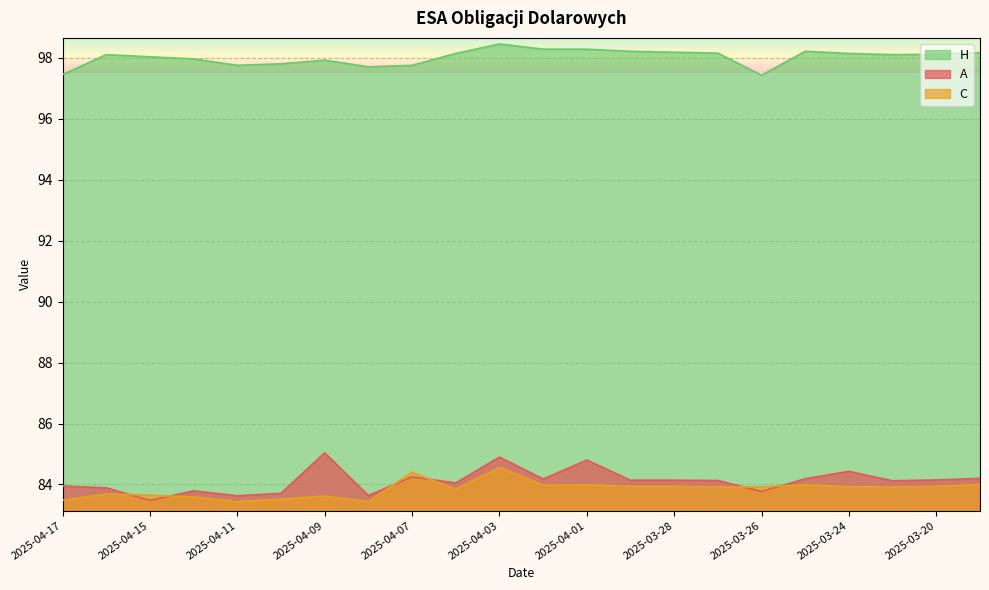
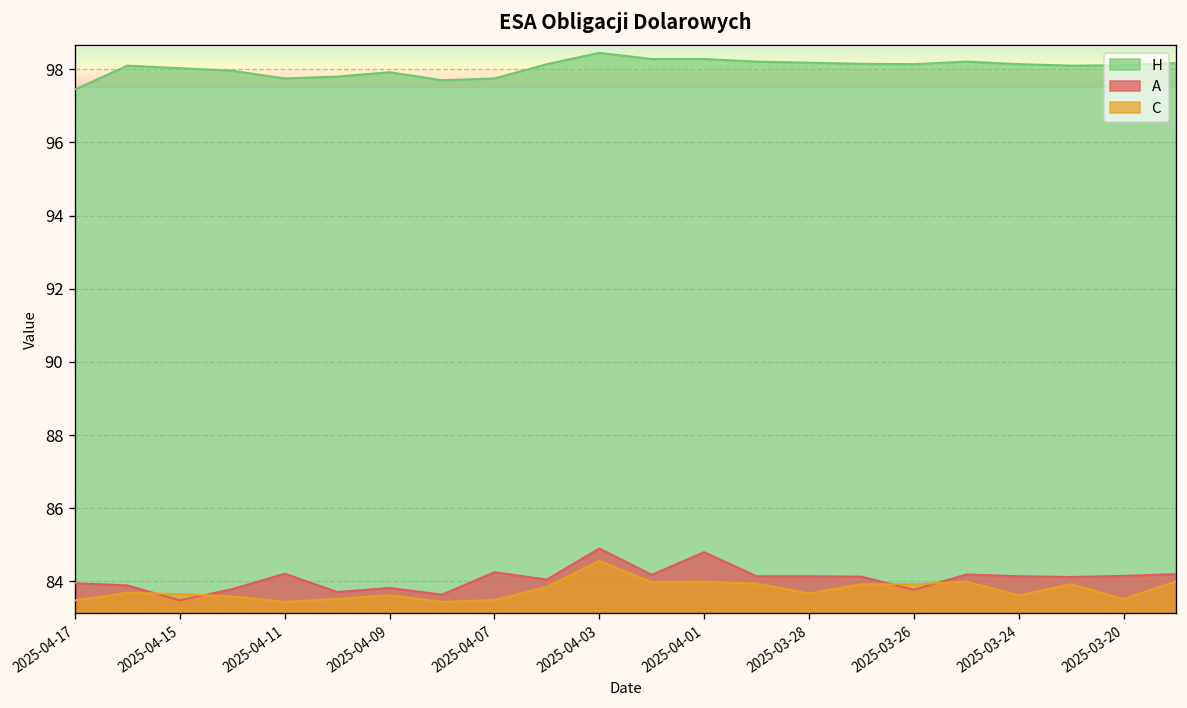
A, 2025-04-11: 83.6 -> 84.2
A, 2025-04-09: 85.0 -> 83.8
C, 2025-04-07: 84.4 -> 83.5
C, 2025-03-28: 83.9 -> 83.7
H, 2025-03-26: 97.4 -> 98.1
A, 2025-03-24: 84.4 -> 84.1
C, 2025-03-24: 83.9 -> 83.6
C, 2025-03-20: 83.9 -> 83.5
